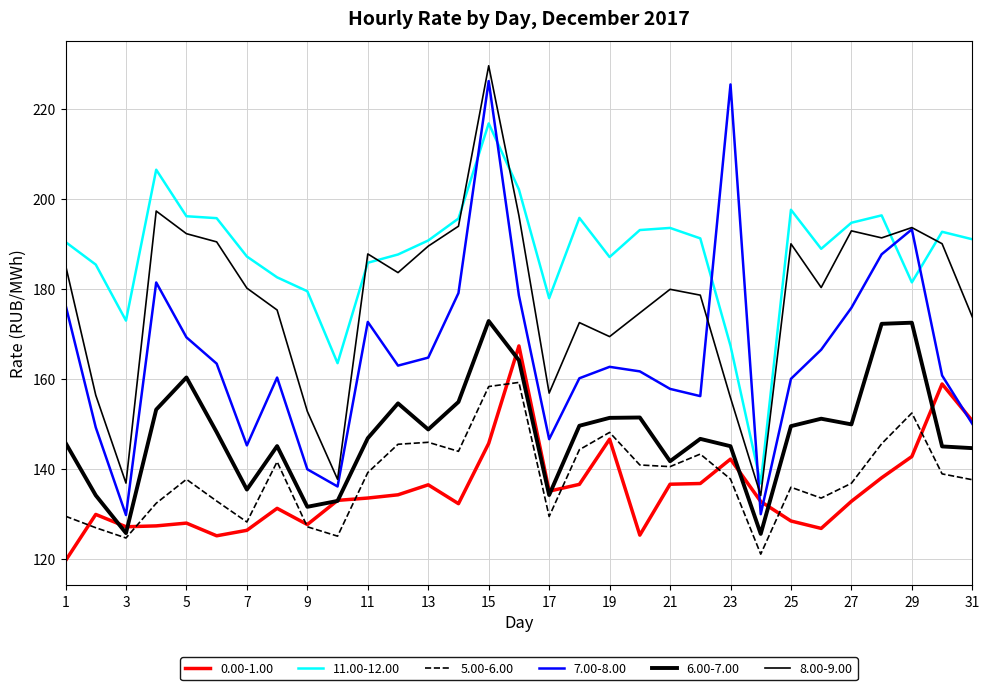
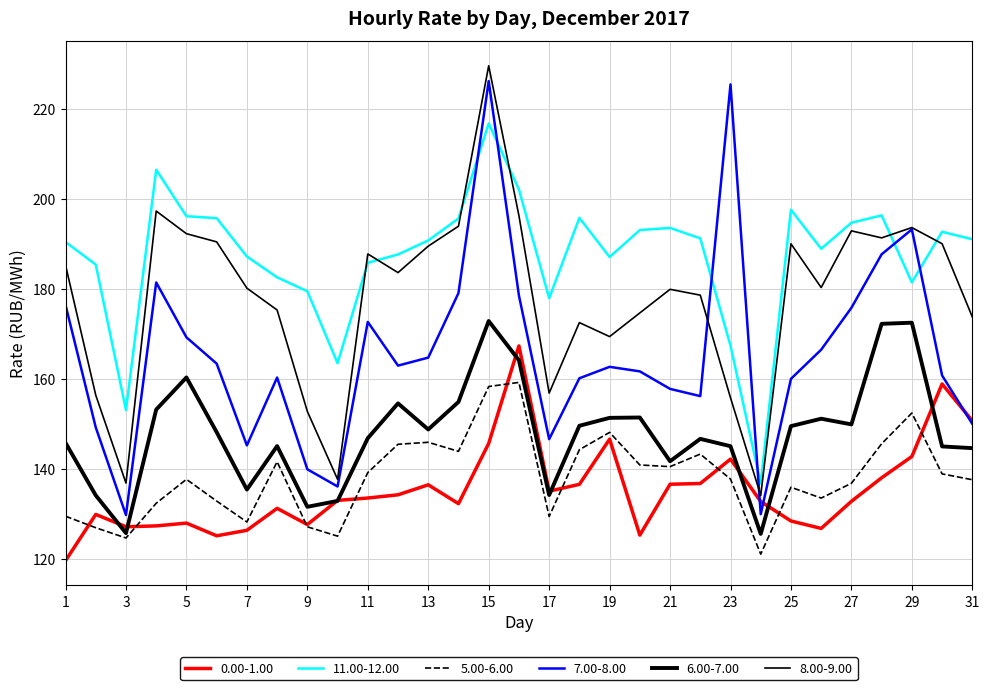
11.00-12.00, 3: 173 -> 153
